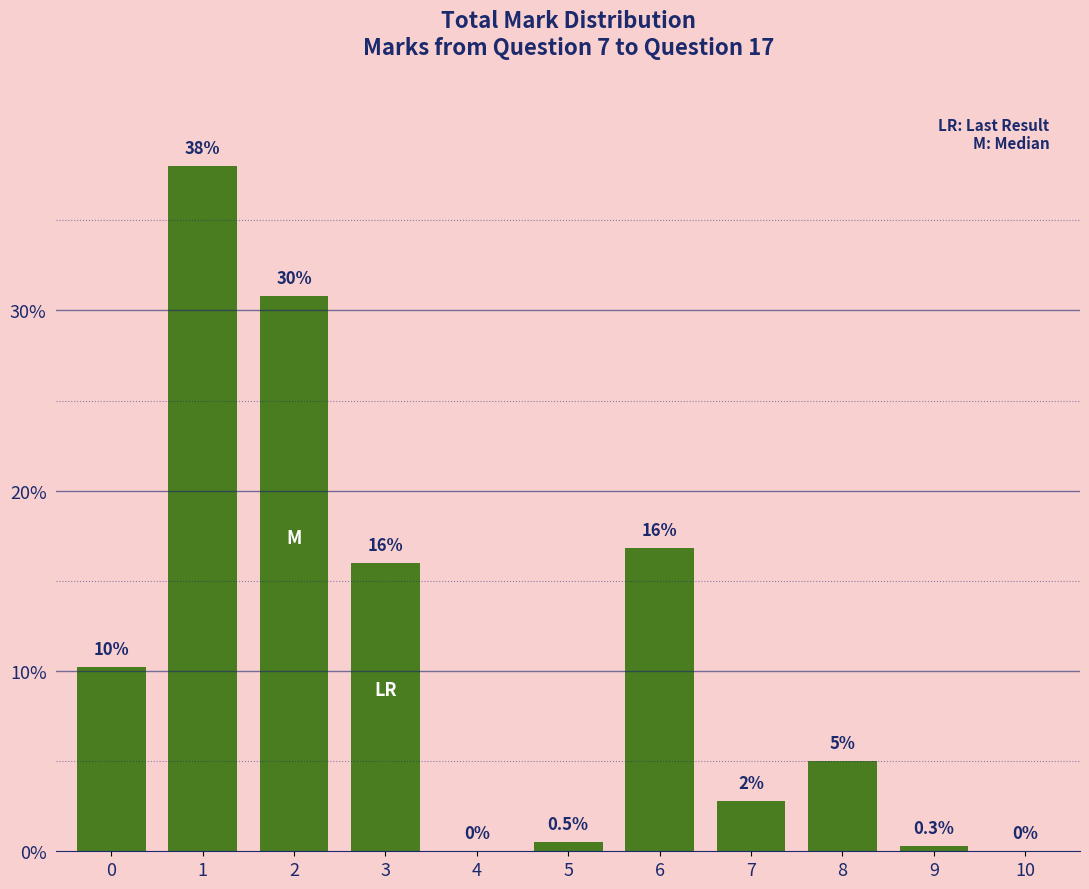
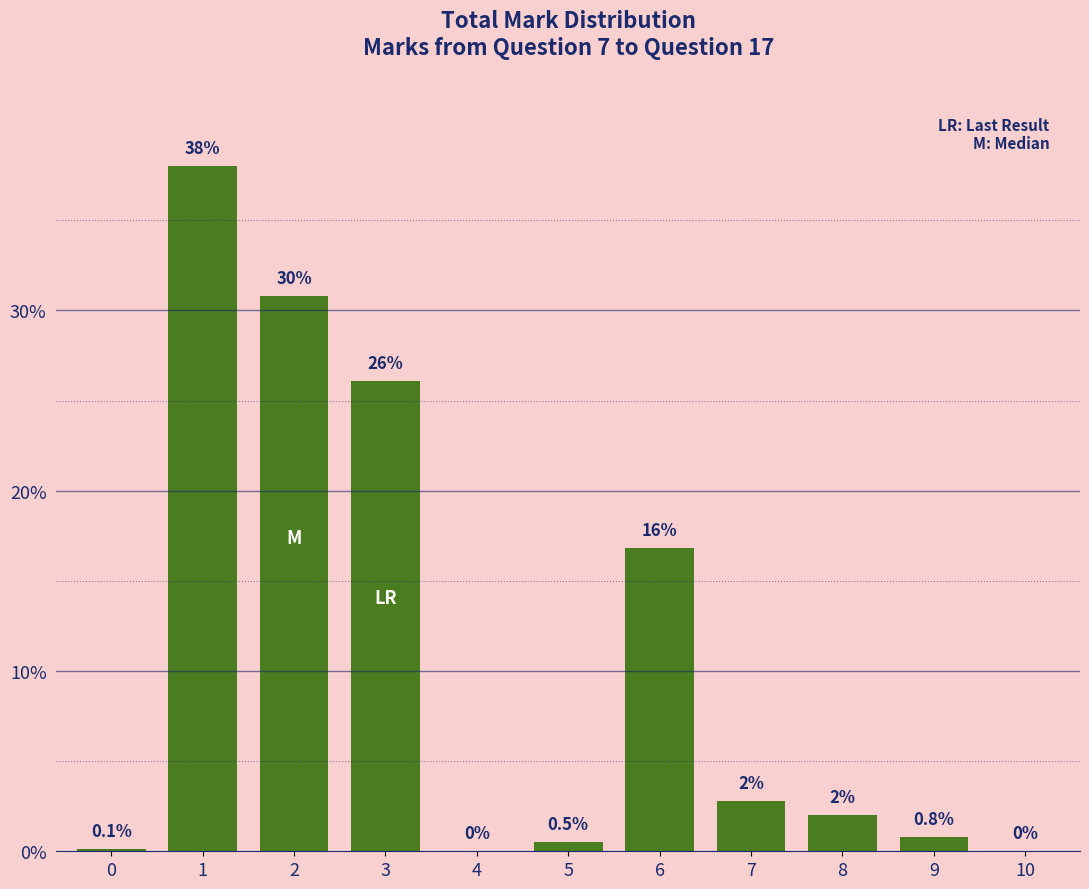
0: 10% -> 0.1%
3: 16% -> 26%
8: 5% -> 2%
9: 0.3% -> 0.8%
